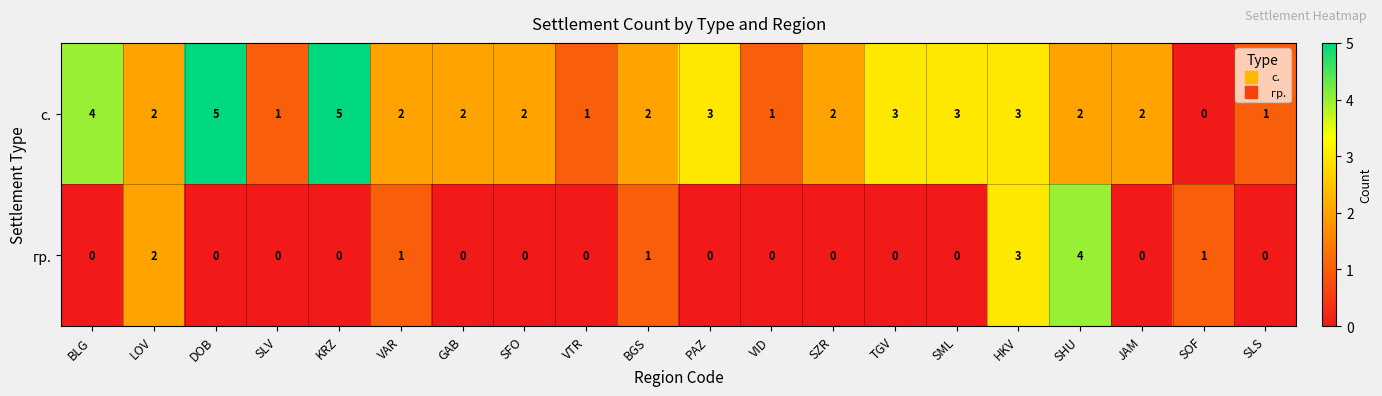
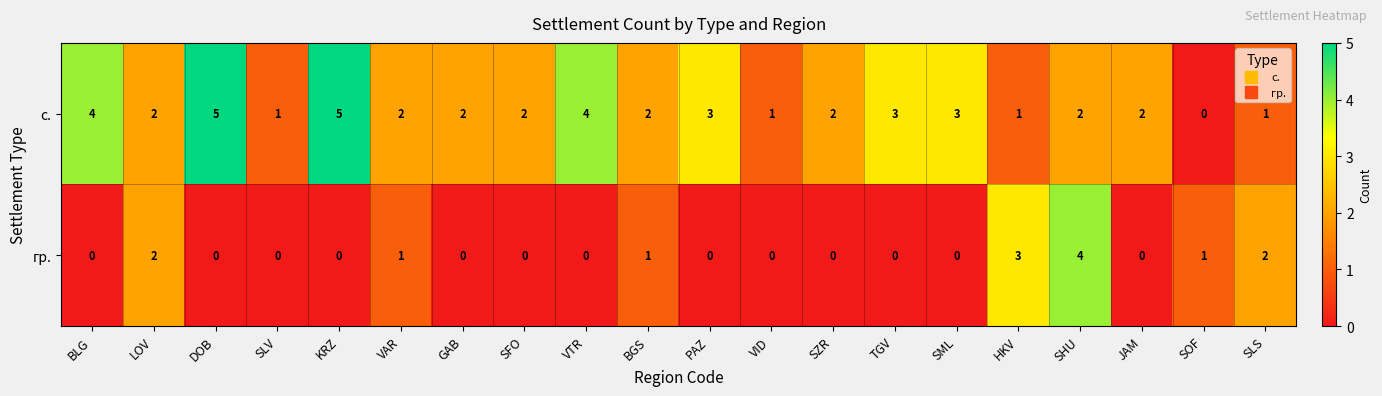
с., VTR: 1 -> 4
с., HKV: 3 -> 1
гр., SLS: 0 -> 2
